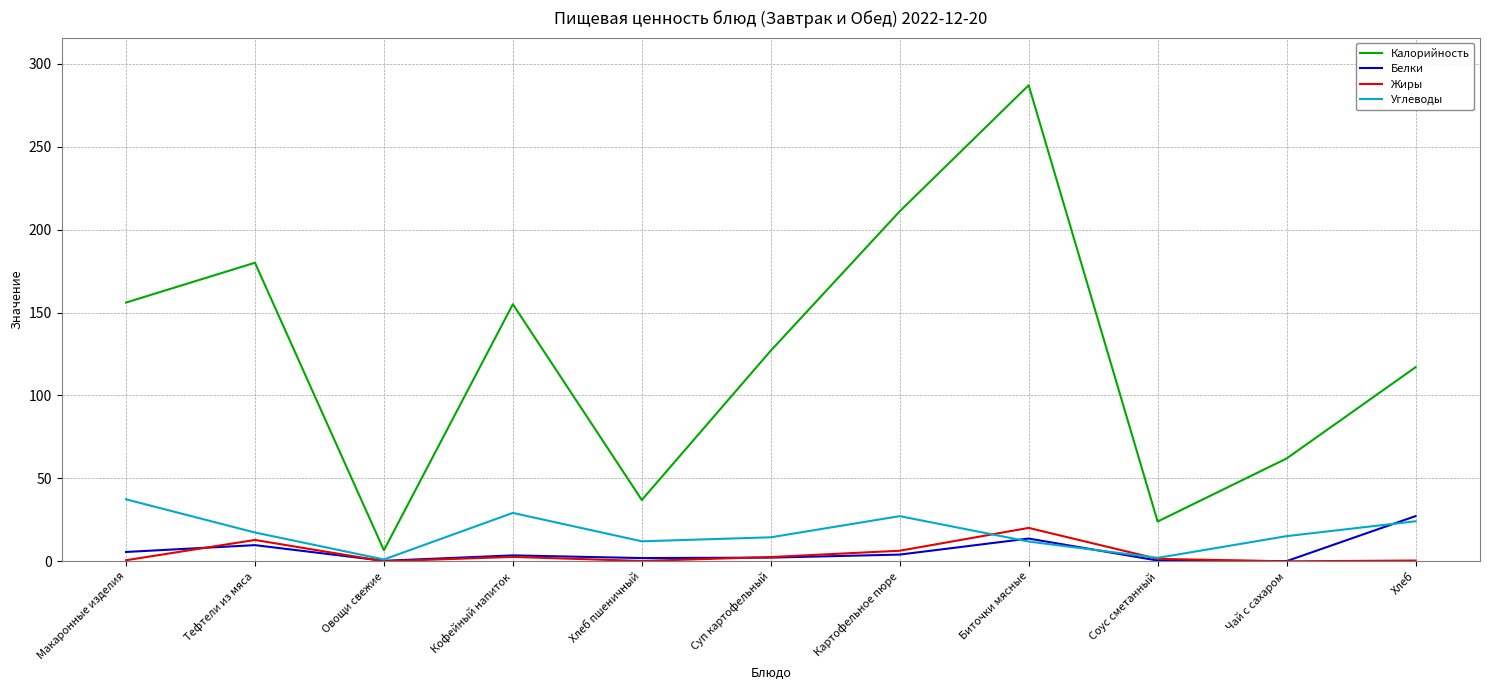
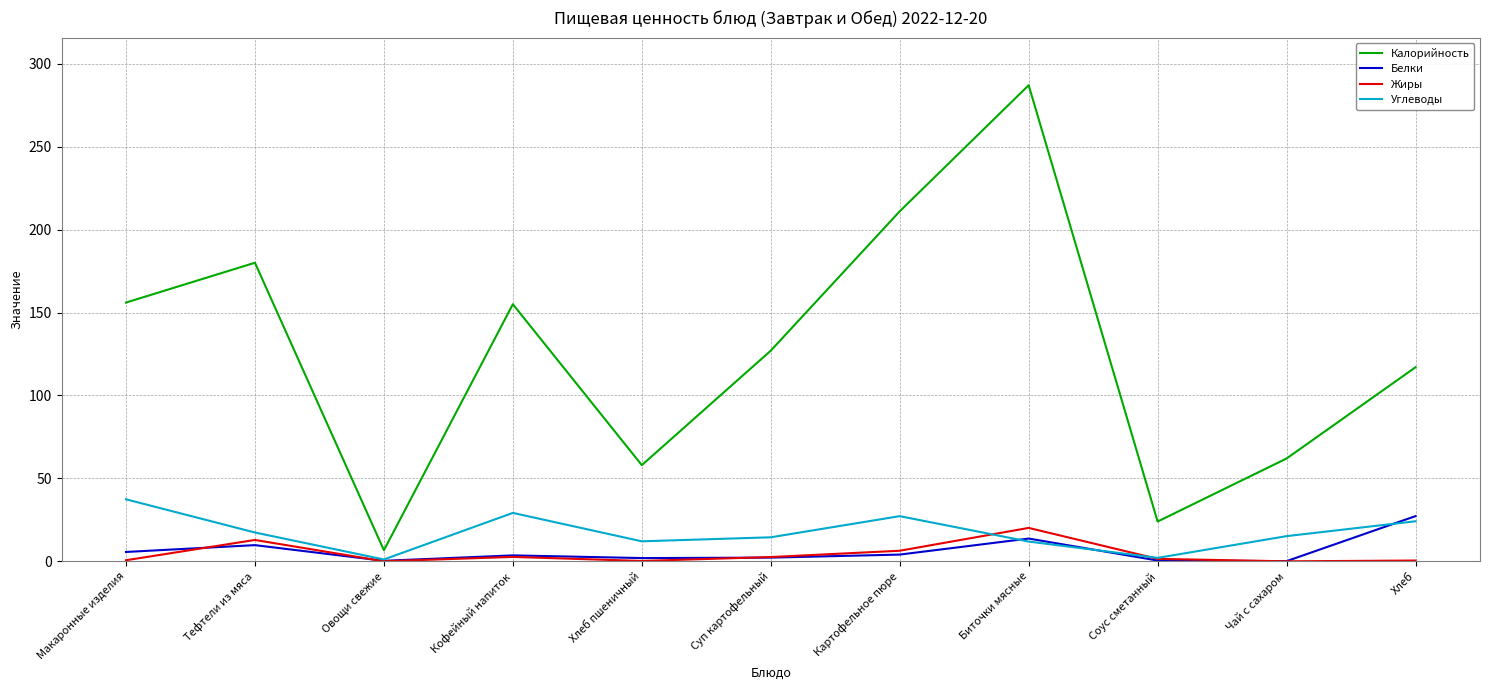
Калорийность, Хлеб пшеничный: 37 -> 58
